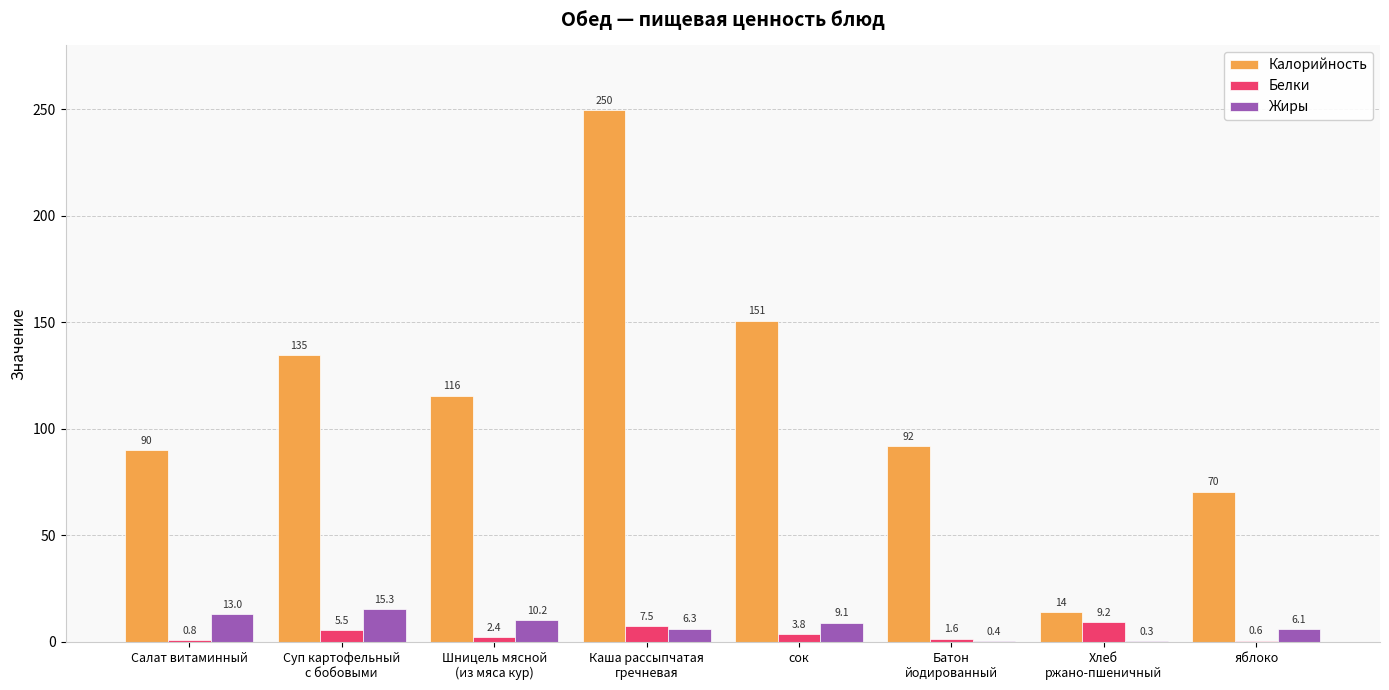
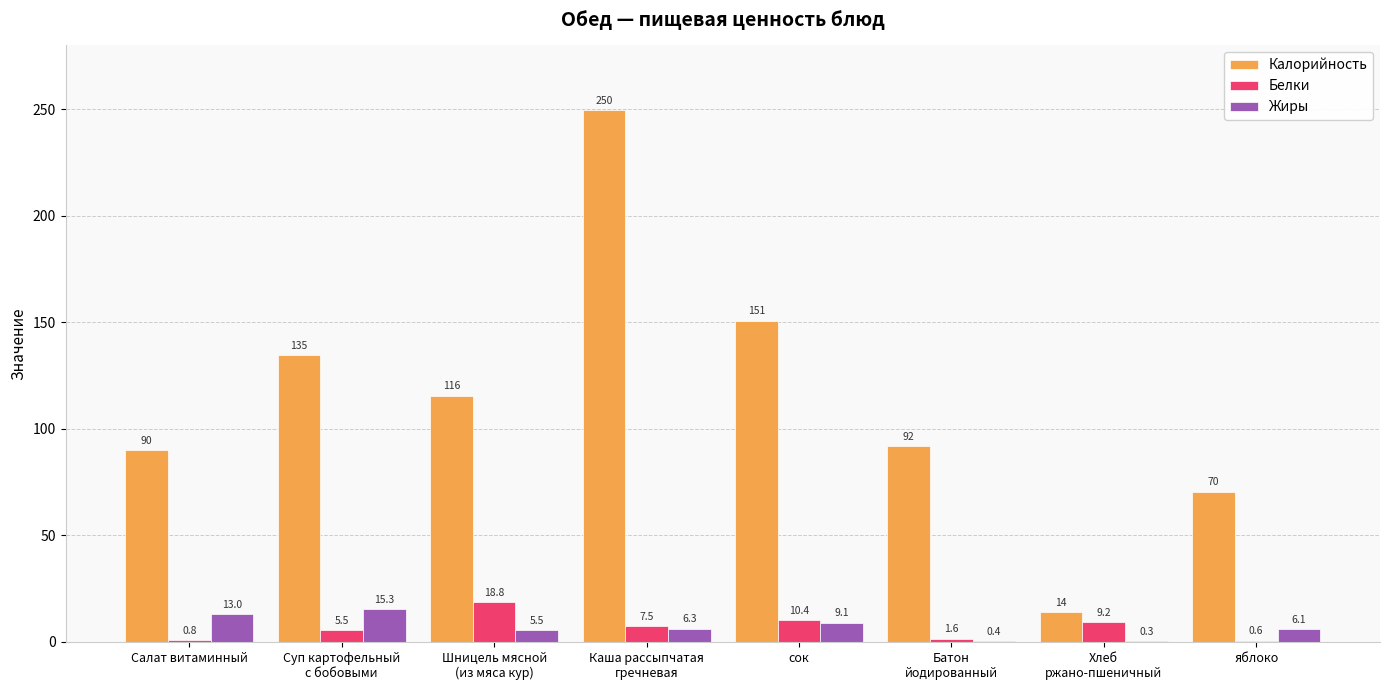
Белки, Шницель мясной (из мяса кур): 2.4 -> 18.8
Жиры, Шницель мясной (из мяса кур): 10.2 -> 5.5
Белки, сок: 3.8 -> 10.4
